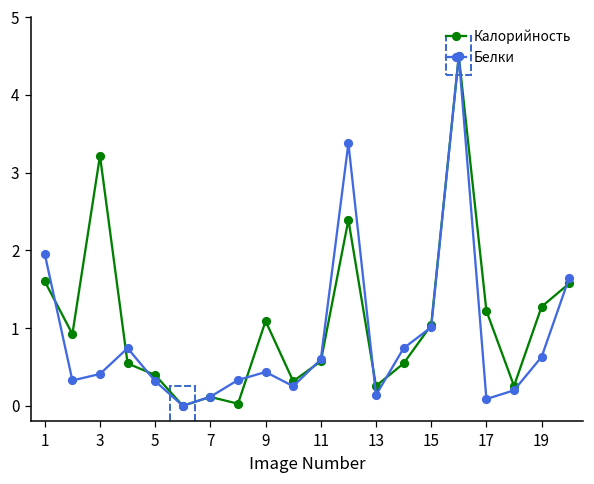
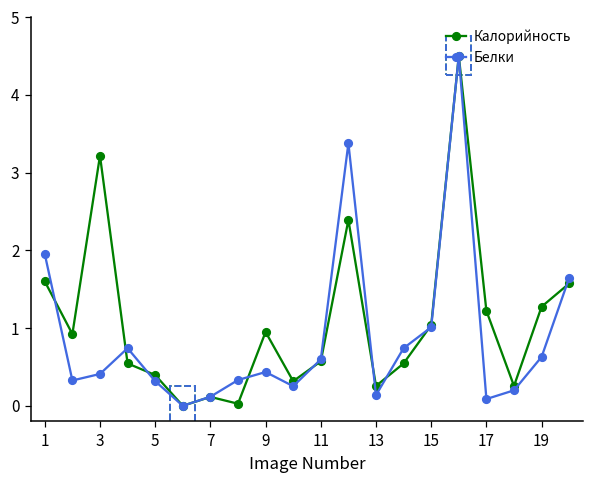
Калорийность, 9: 1.1 -> 0.9
